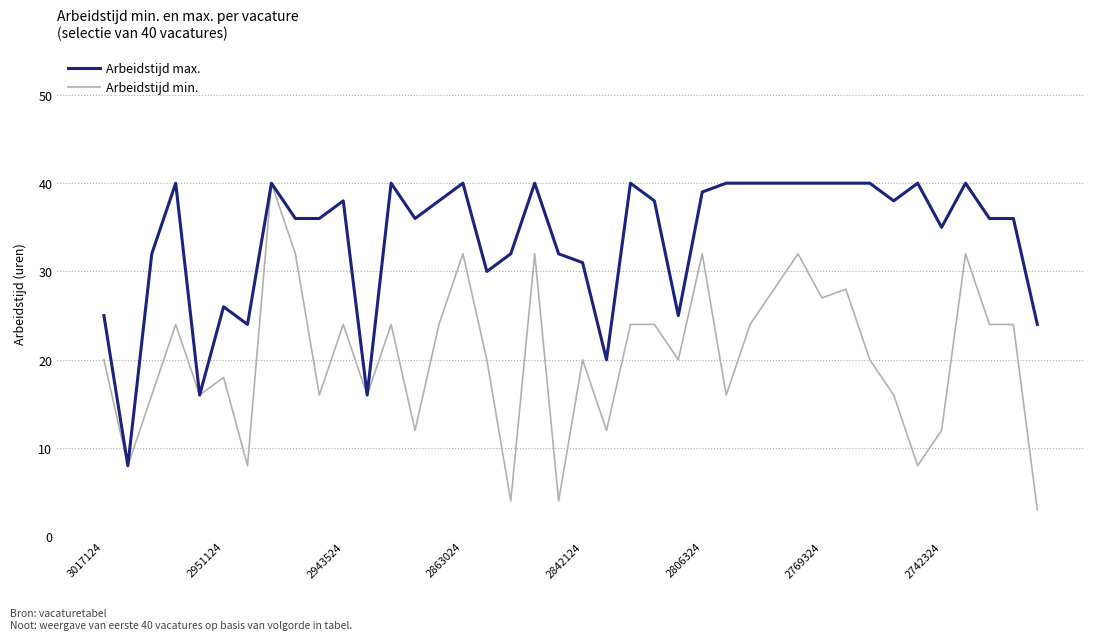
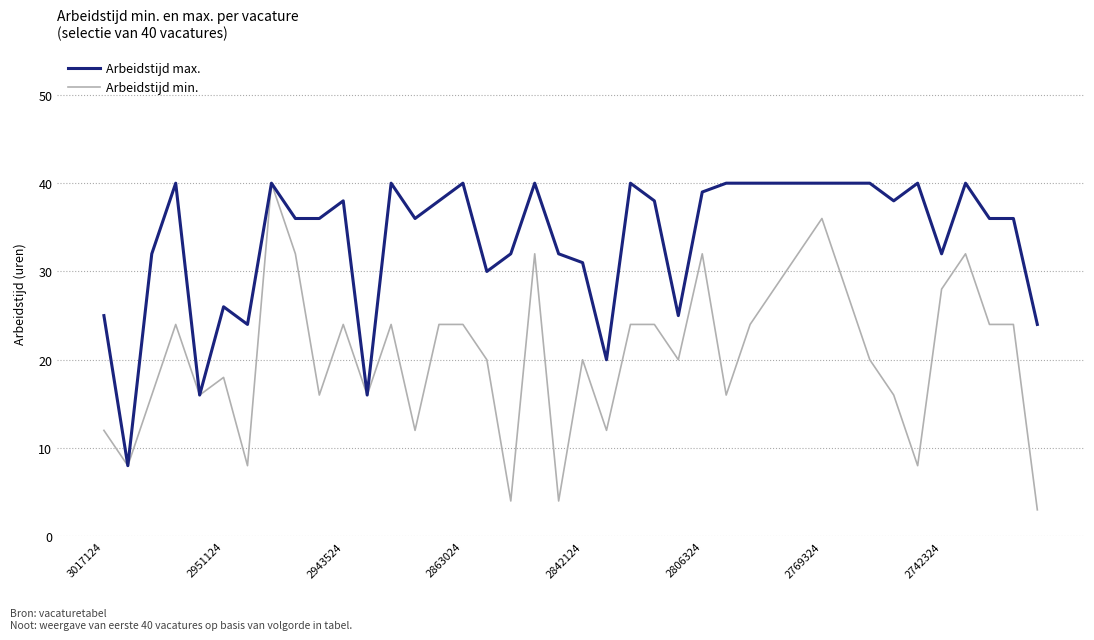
Arbeidstijd min., 3017124: 20 -> 12
Arbeidstijd min., 2863024: 32 -> 24
Arbeidstijd min., 2769324: 27 -> 36
Arbeidstijd max., 2742324: 35 -> 32
Arbeidstijd min., 2742324: 12 -> 28
